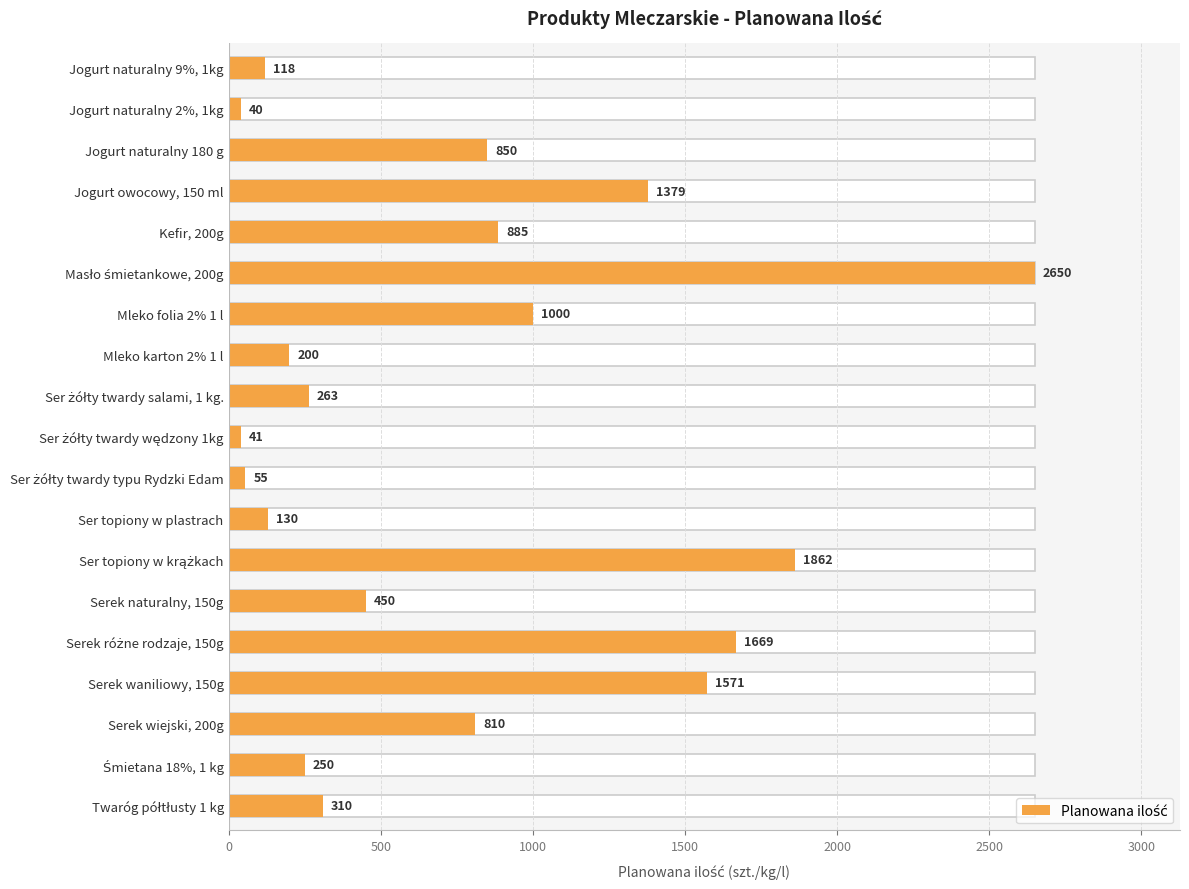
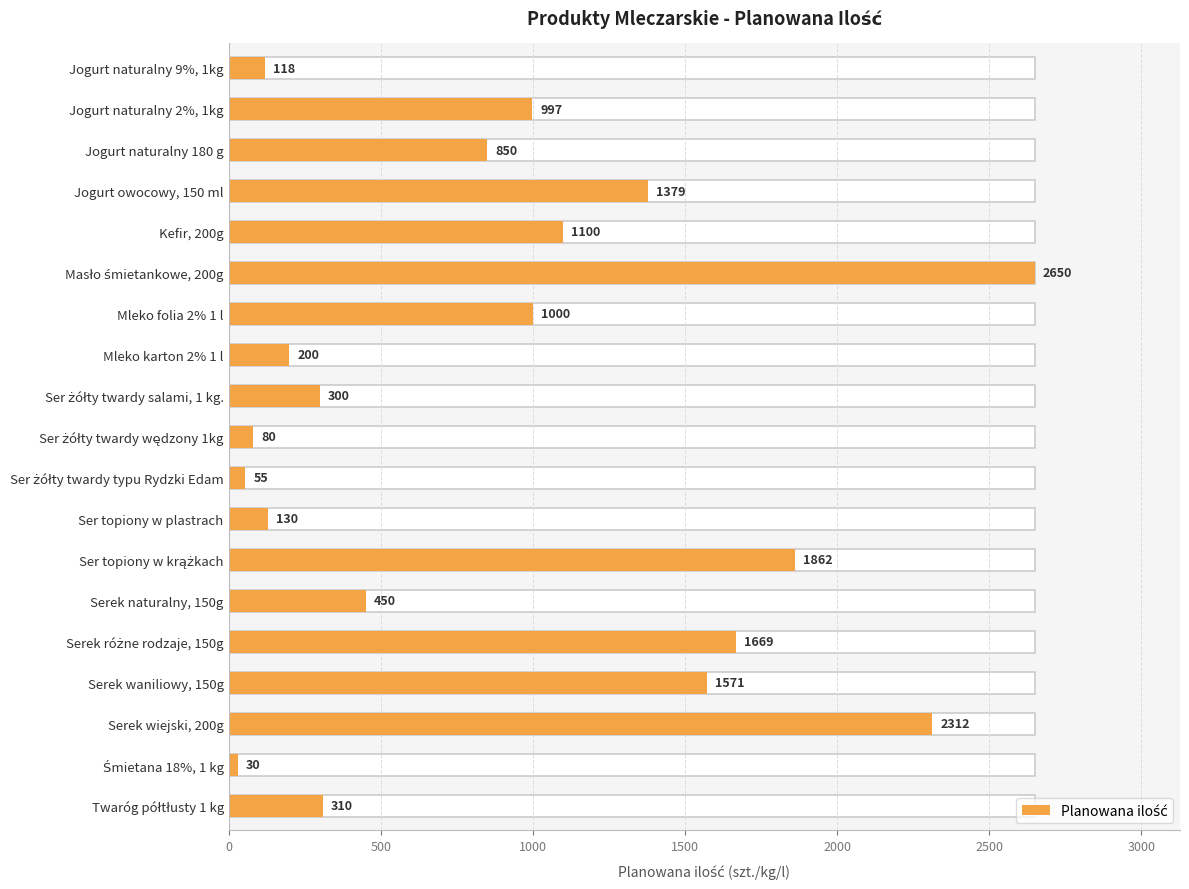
Jogurt naturalny 2%, 1kg: 40 -> 997
Kefir, 200g: 885 -> 1100
Ser żółty twardy salami, 1 kg.: 263 -> 300
Ser żółty twardy wędzony 1kg: 41 -> 80
Serek wiejski, 200g: 810 -> 2312
Śmietana 18%, 1 kg: 250 -> 30
